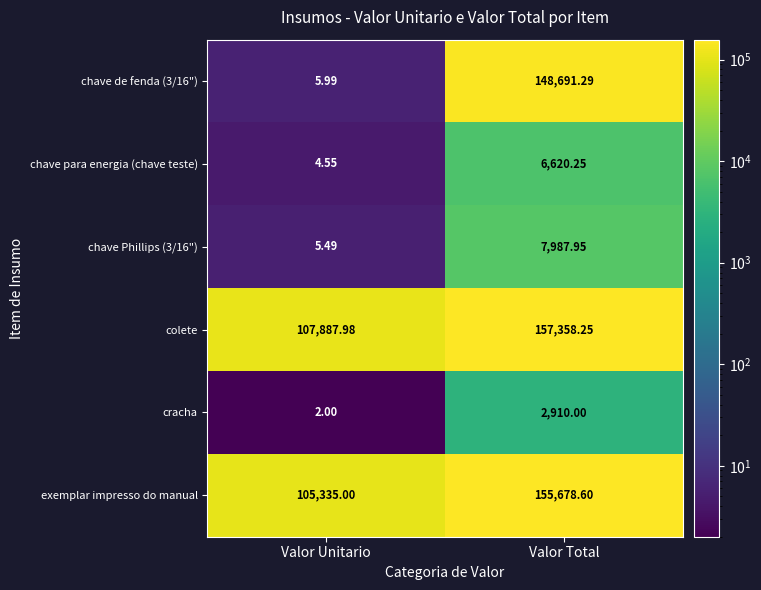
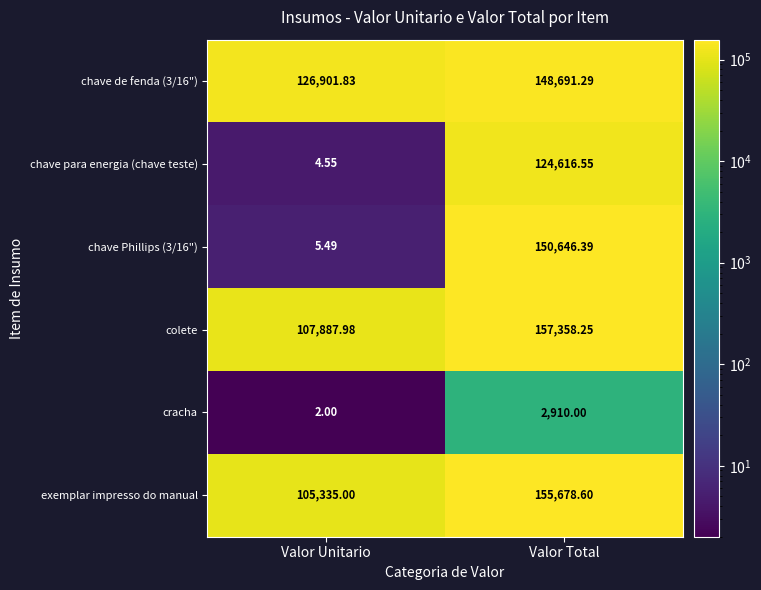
chave de fenda (3/16"), Valor Unitario: 5.99 -> 126,901.83
chave para energia (chave teste), Valor Total: 6,620.25 -> 124,616.55
chave Phillips (3/16"), Valor Total: 7,987.95 -> 150,646.39
